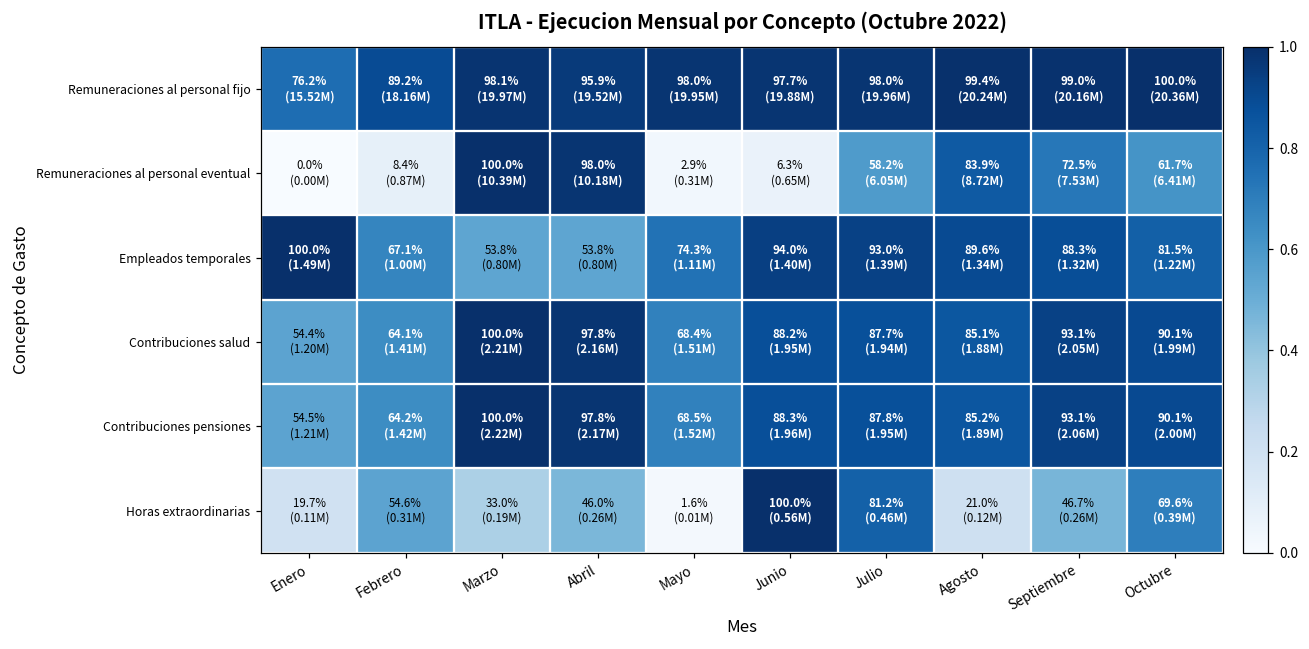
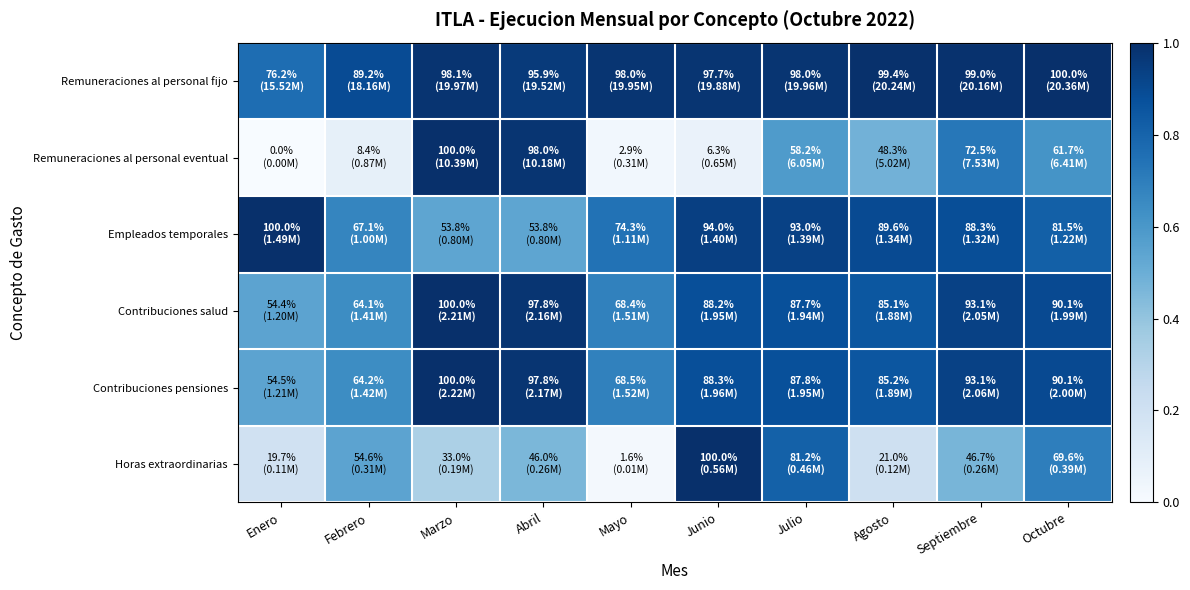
Remuneraciones al personal eventual, Agosto: 83.9% (8.72M) -> 48.3% (5.02M)
